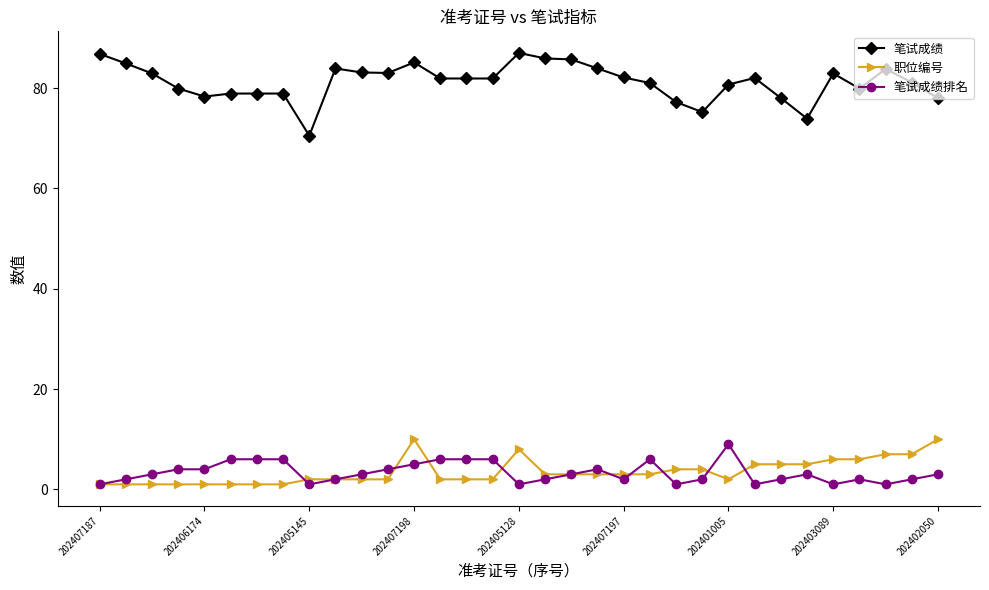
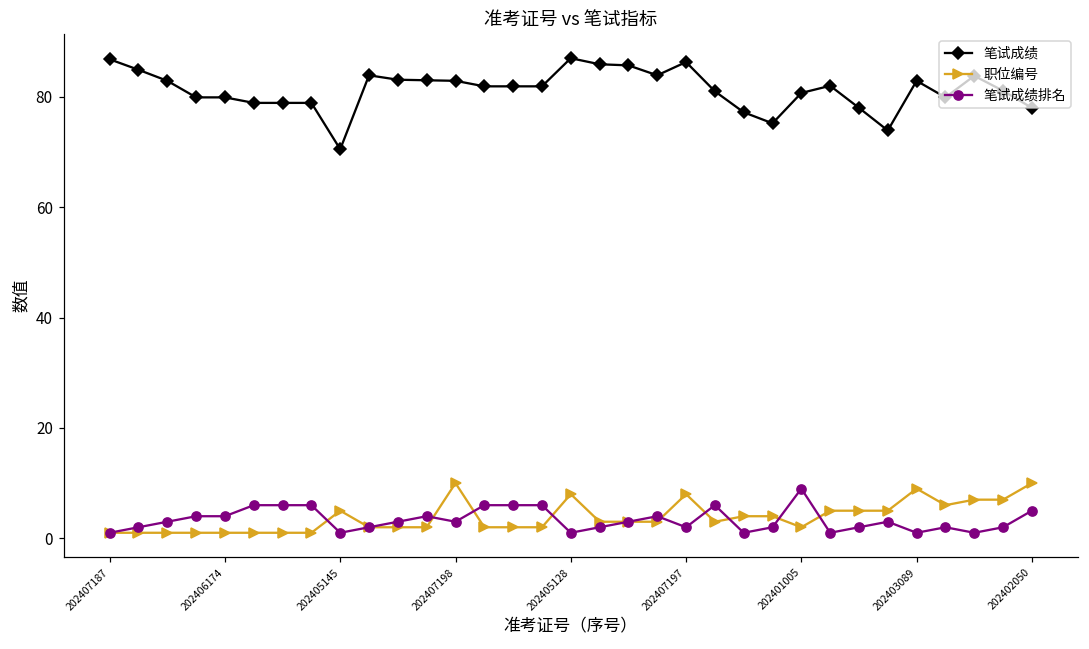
笔试成绩, 202406174: 78 -> 80
职位编号, 202405145: 2 -> 5
笔试成绩, 202407198: 85 -> 83
笔试成绩排名, 202407198: 5 -> 3
笔试成绩, 202407197: 82 -> 86
职位编号, 202407197: 3 -> 8
职位编号, 202403089: 6 -> 9
笔试成绩排名, 202402050: 3 -> 5
